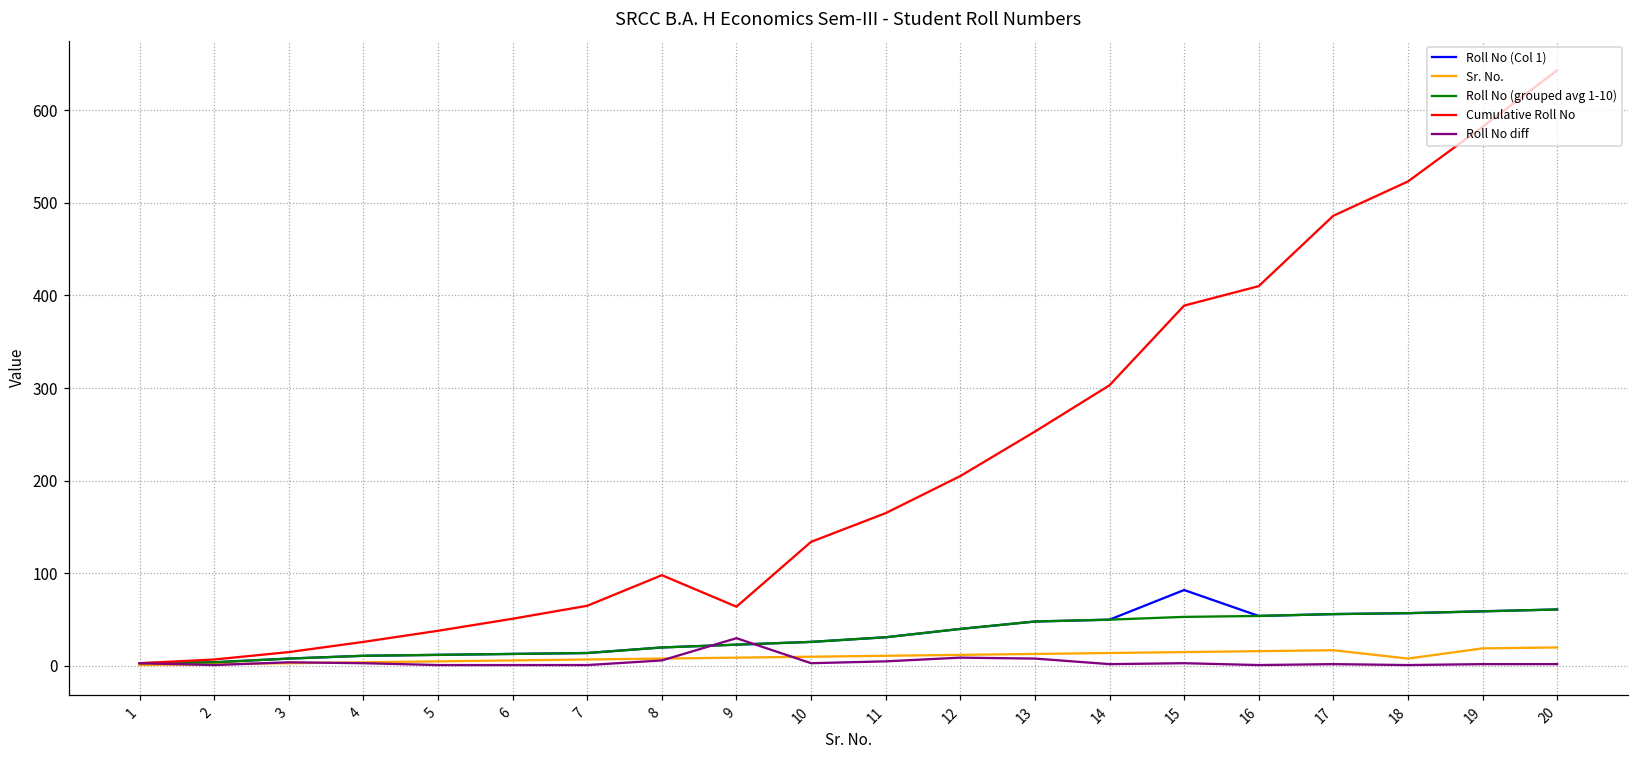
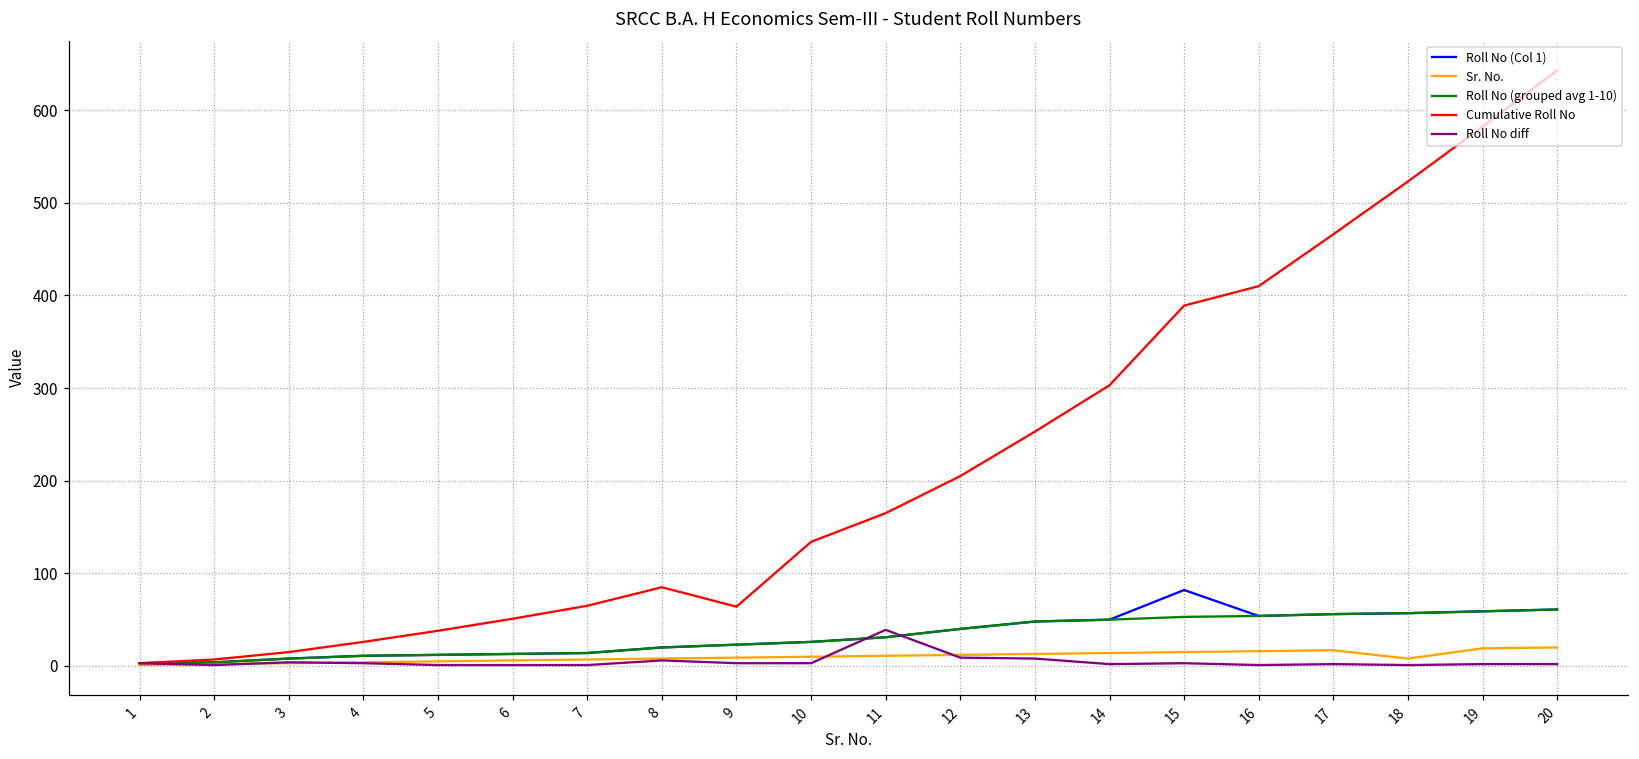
Cumulative Roll No, 8: 100 -> 90
Roll No diff, 9: 30 -> 0
Roll No diff, 11: 10 -> 40
Cumulative Roll No, 17: 490 -> 470
